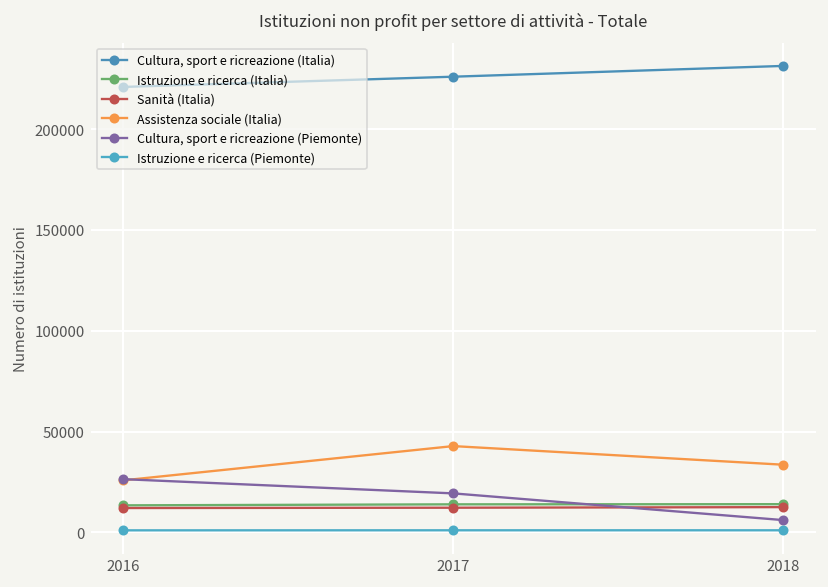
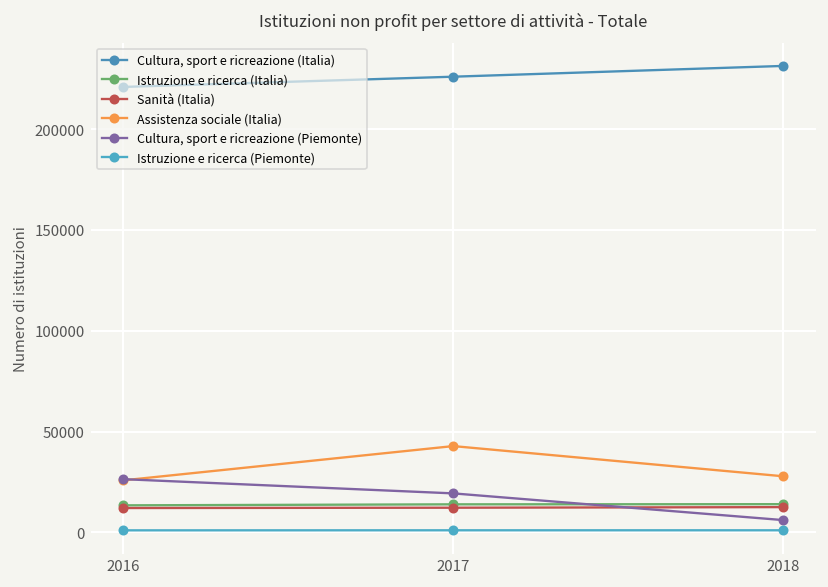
Assistenza sociale (Italia), 2018: 34000 -> 28000
